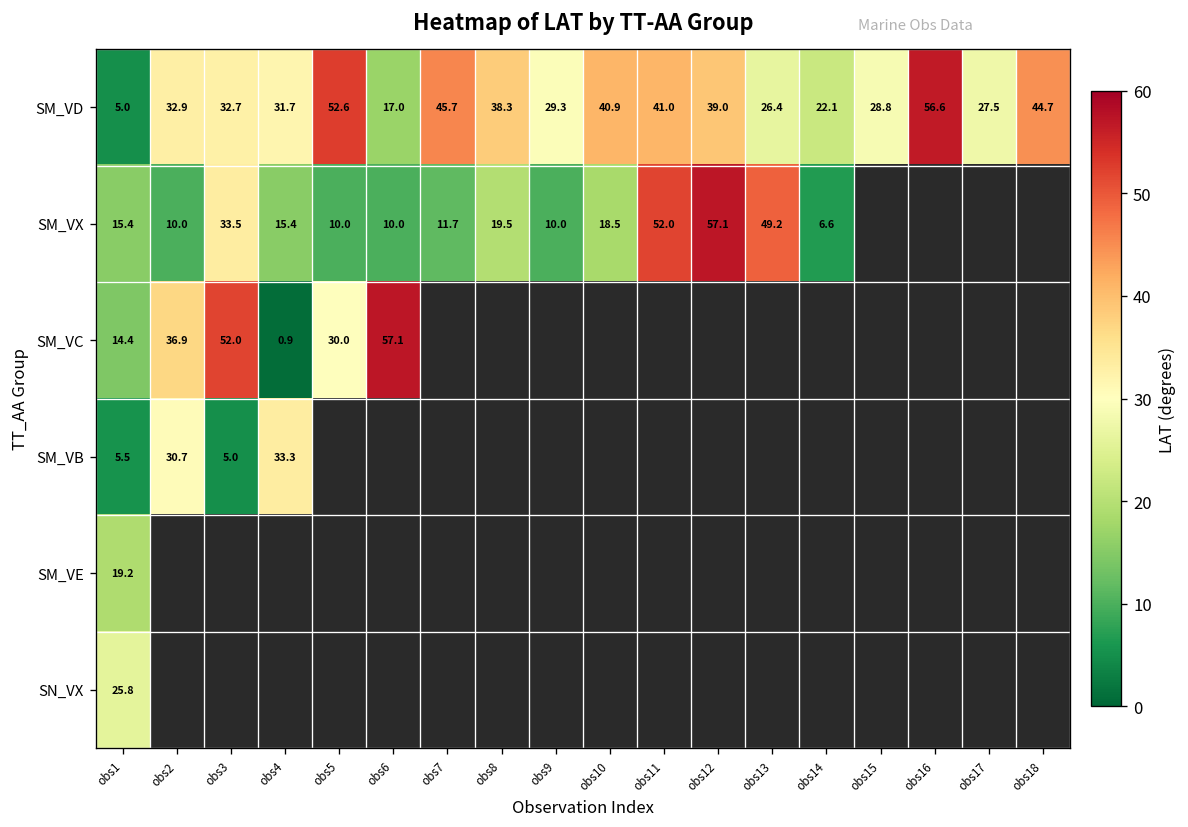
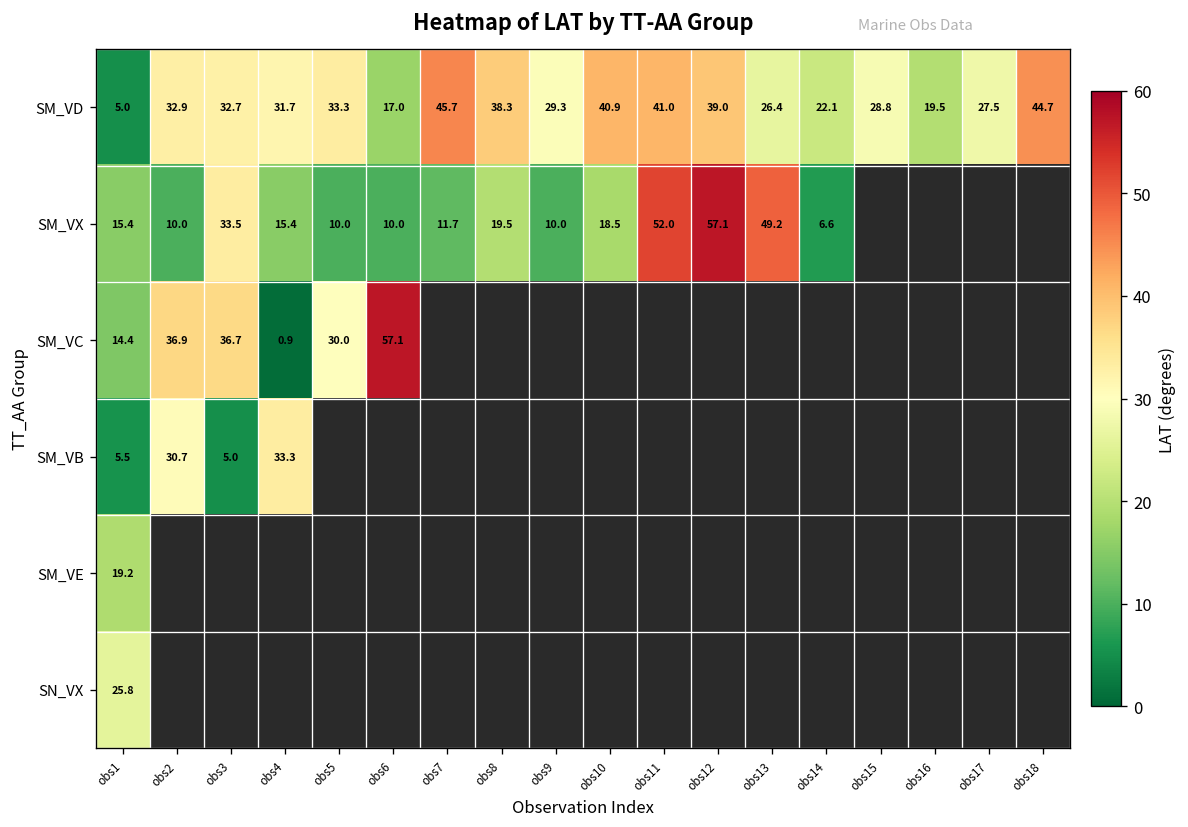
SM_VD, obs5: 52.6 -> 33.3
SM_VD, obs16: 56.6 -> 19.5
SM_VC, obs3: 52.0 -> 36.7
